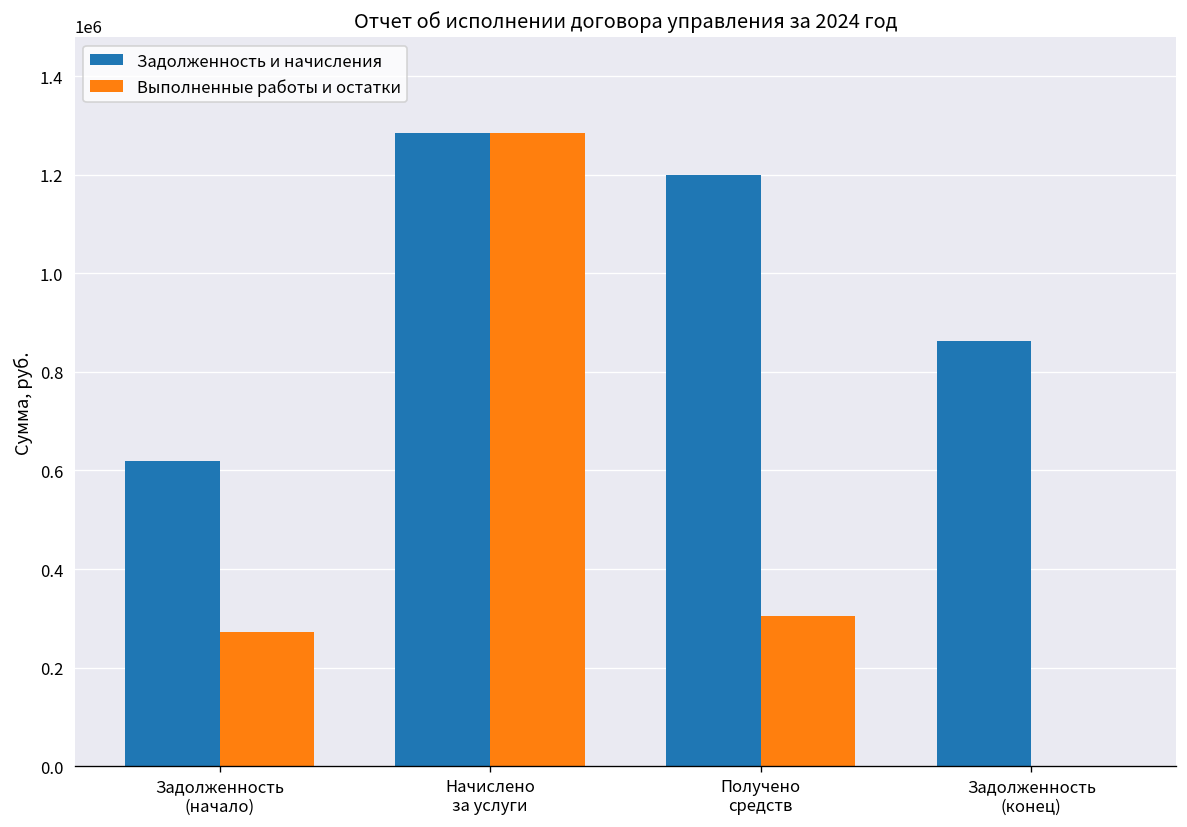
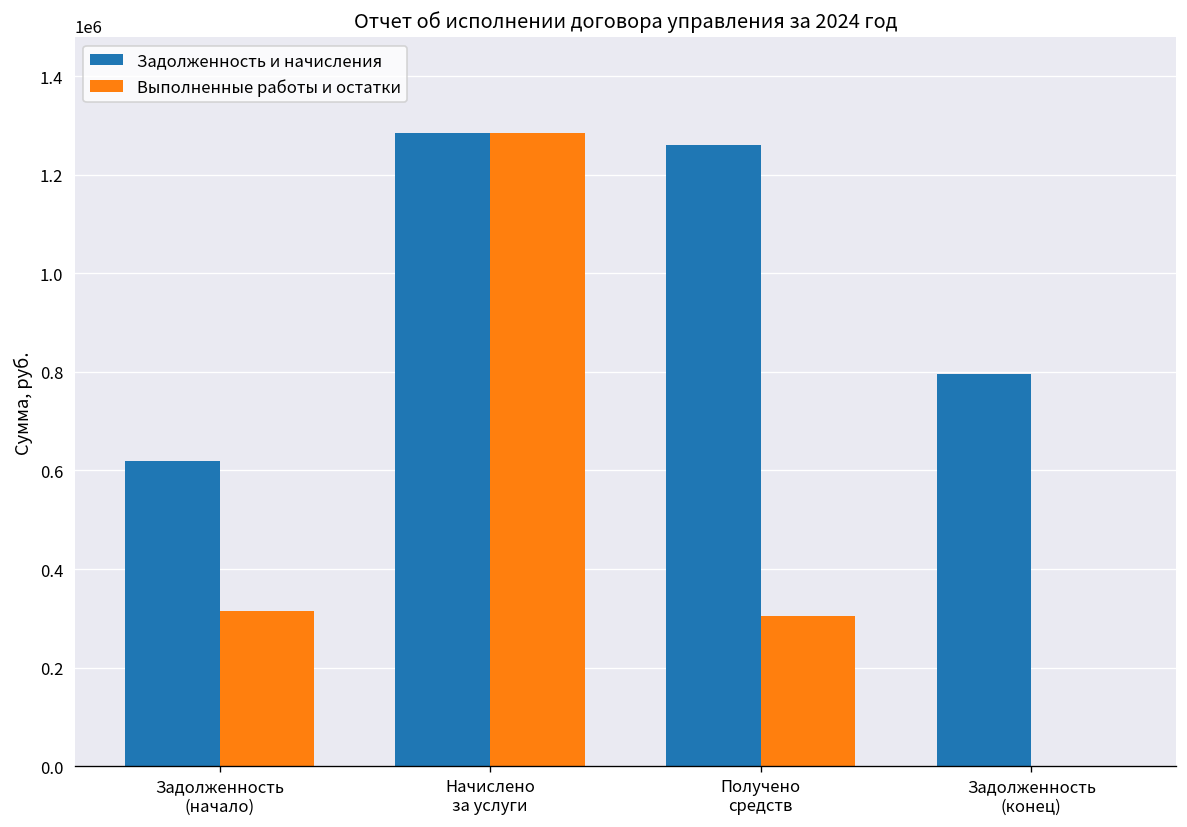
Выполненные работы и остатки, Задолженность (начало): 270000 -> 320000
Задолженность и начисления, Получено средств: 1200000 -> 1260000
Задолженность и начисления, Задолженность (конец): 860000 -> 800000
